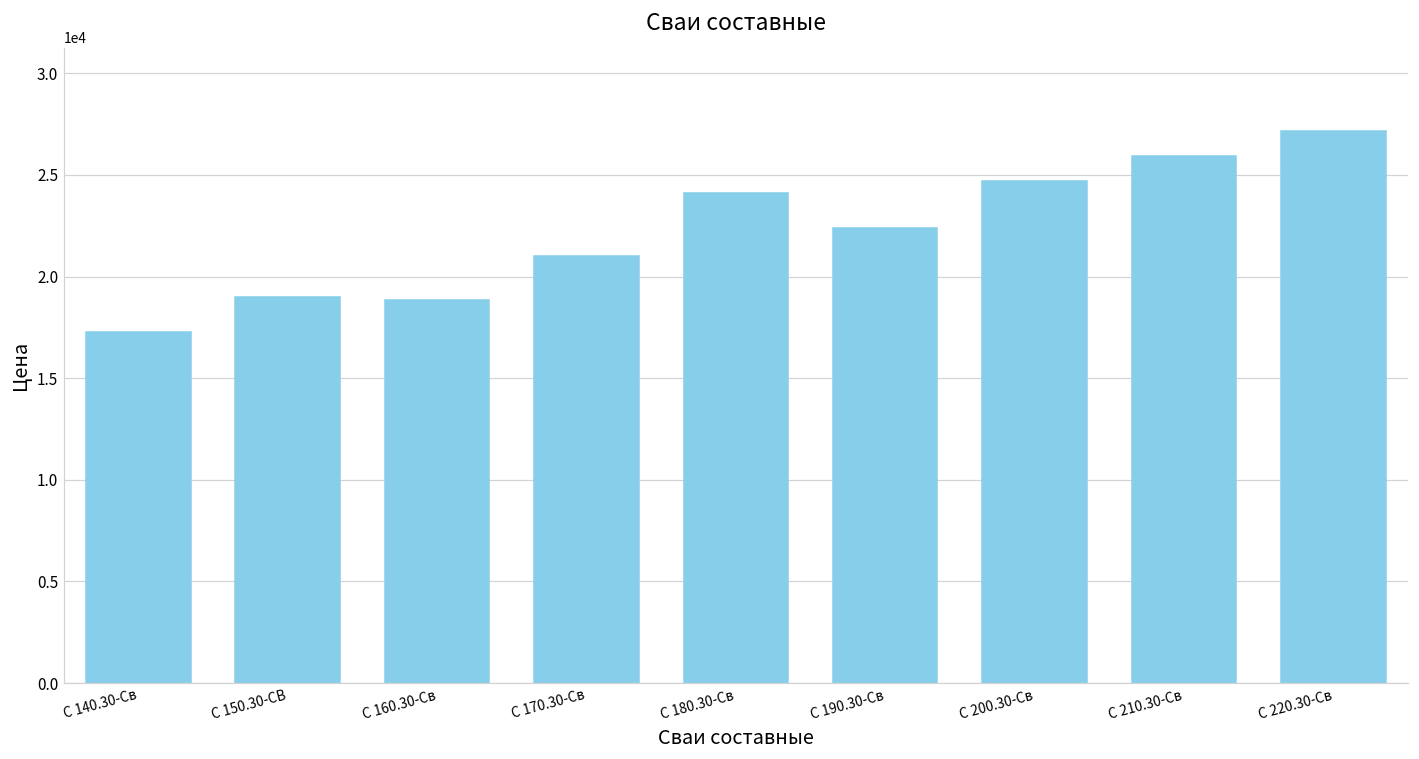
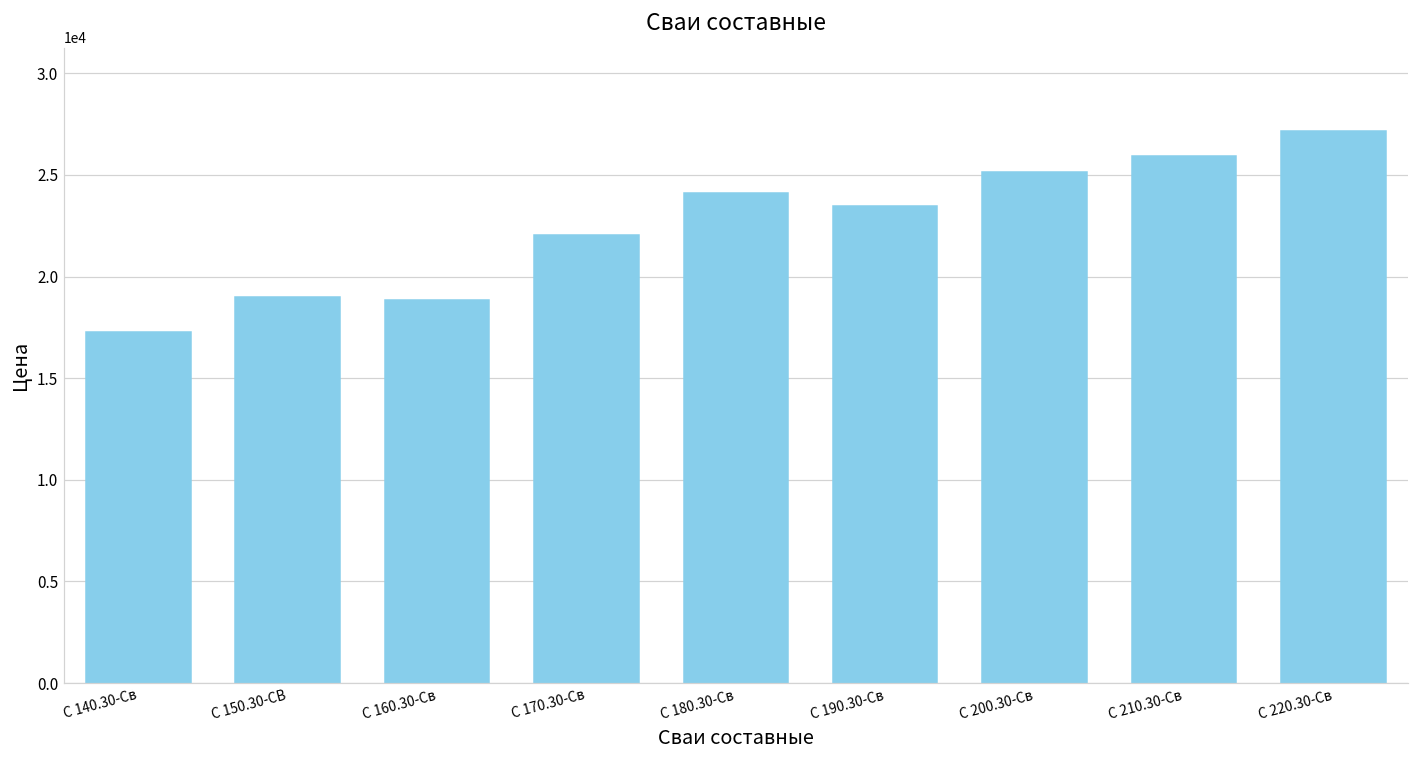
С 170.30-Св: 21000 -> 22000
С 190.30-Св: 22400 -> 23500
С 200.30-Св: 24700 -> 25100
